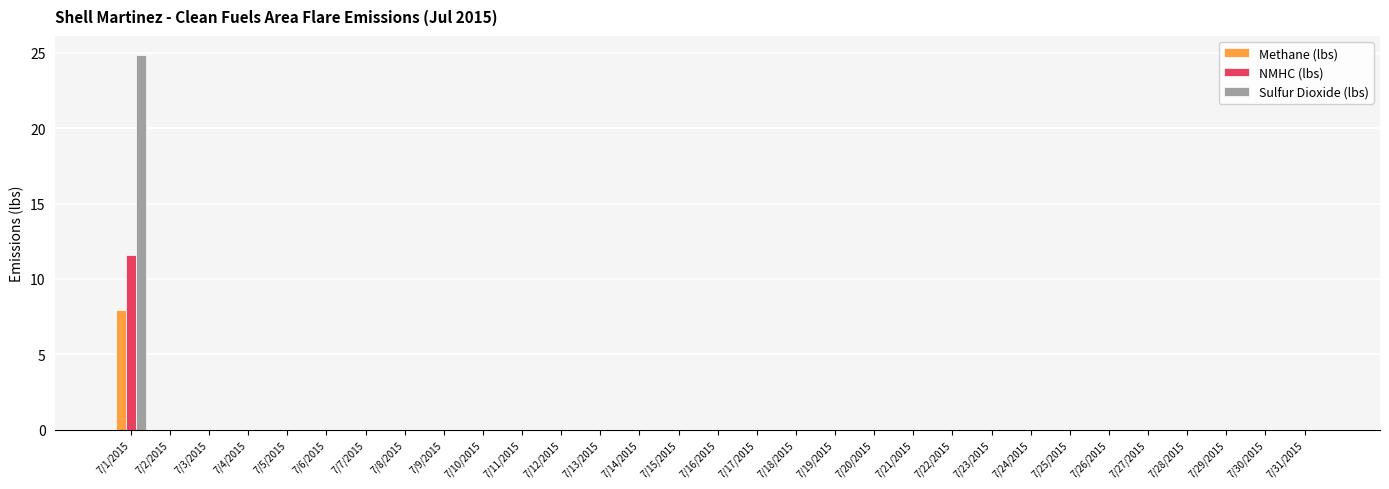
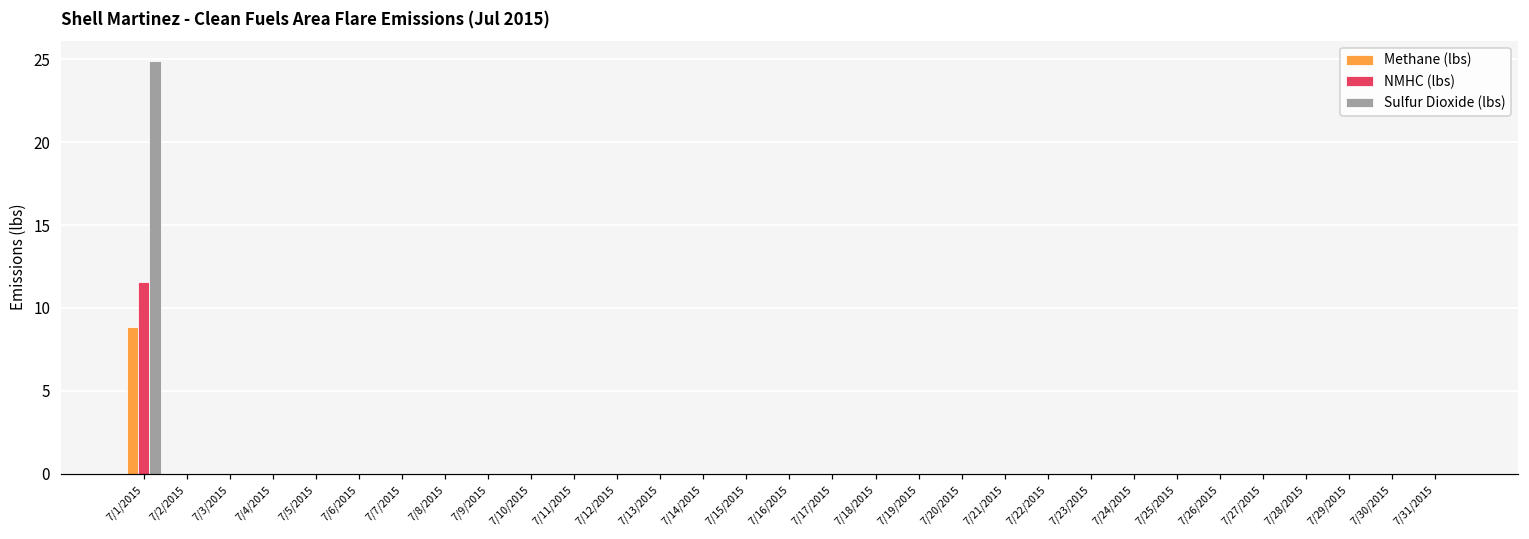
Methane (lbs), 7/1/2015: 8.0 -> 8.8
